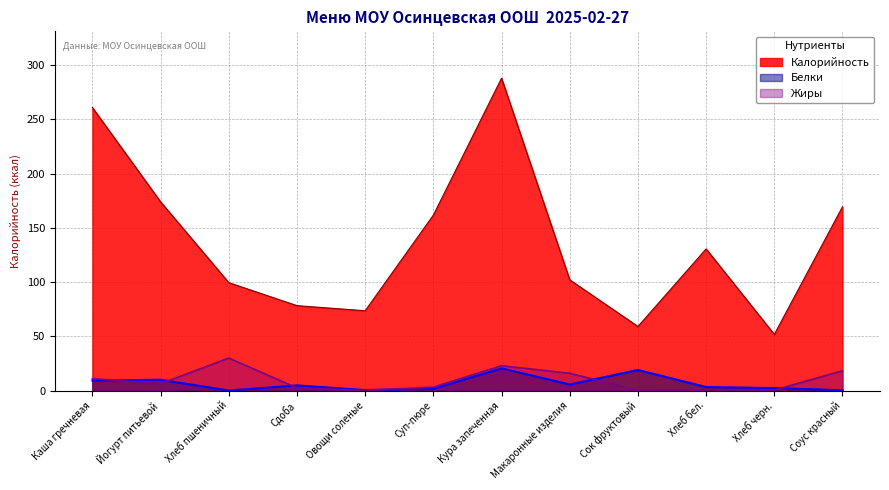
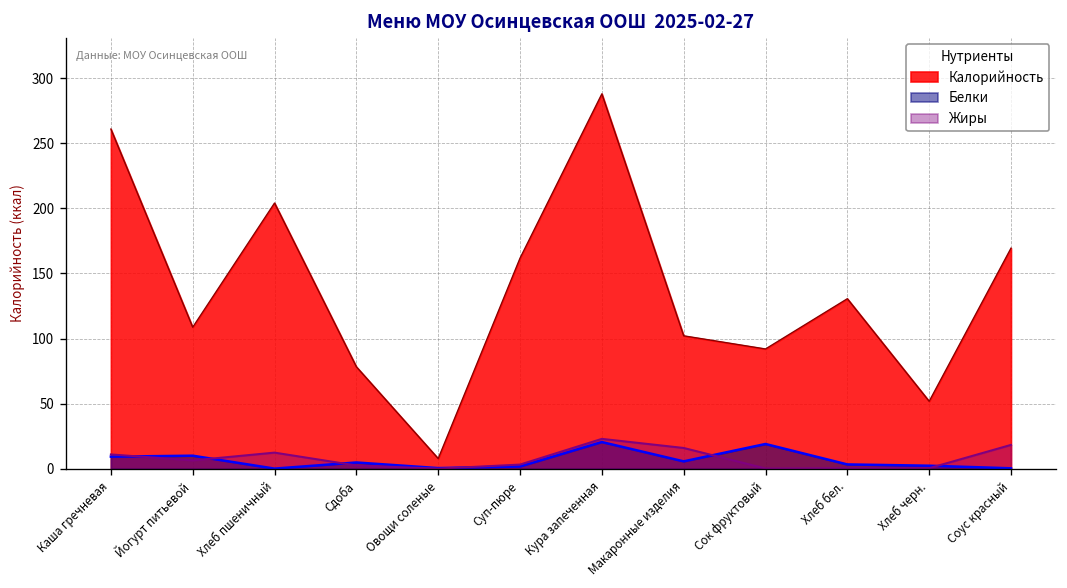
Калорийность, Йогурт питьевой: 174 -> 109
Калорийность, Хлеб пшеничный: 100 -> 204
Жиры, Хлеб пшеничный: 30 -> 12
Калорийность, Овощи соленые: 74 -> 8
Калорийность, Сок фруктовый: 59 -> 92
